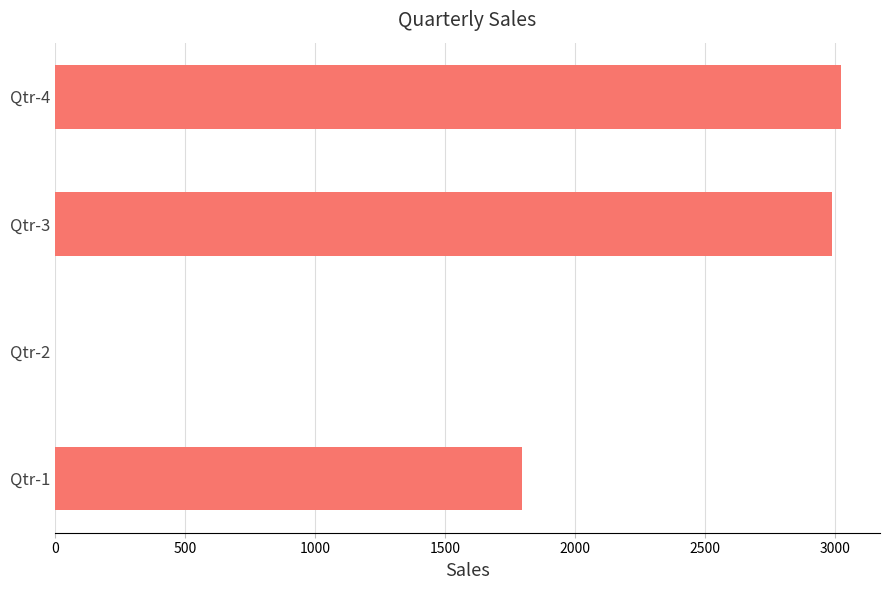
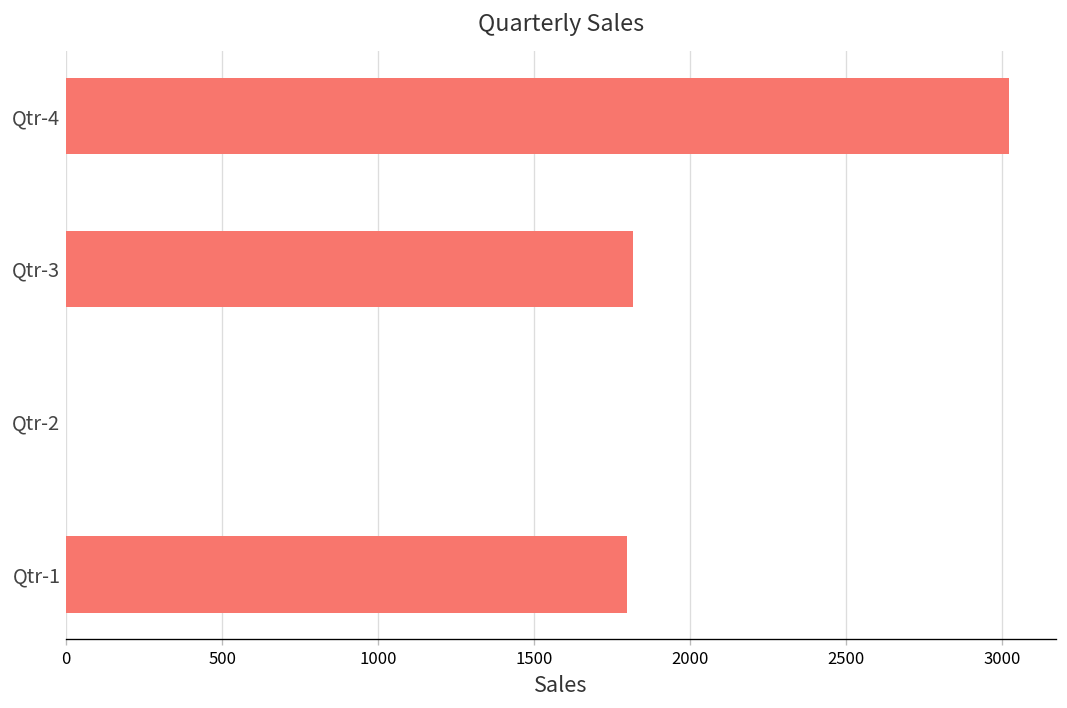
Qtr-3: 2990 -> 1820
